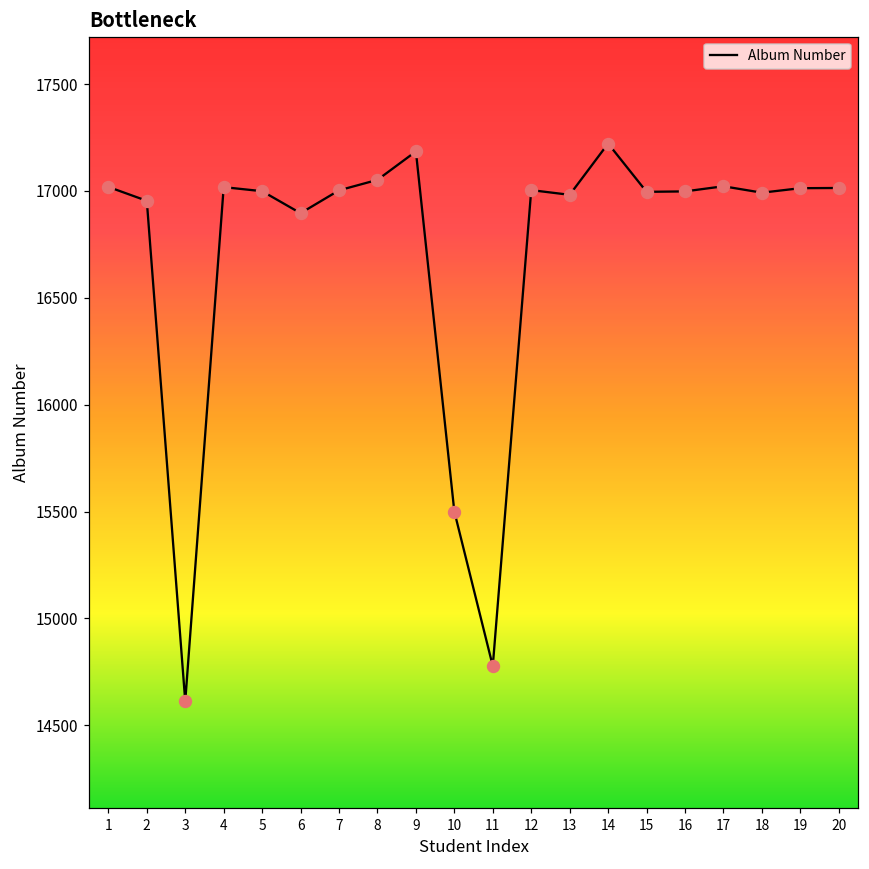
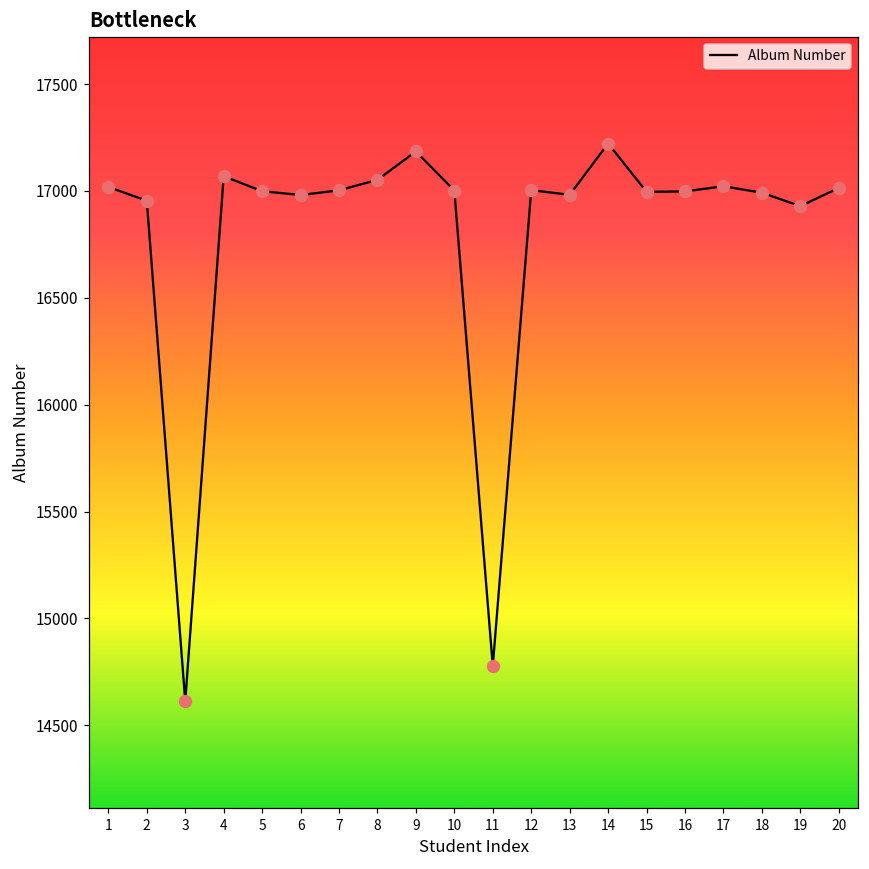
4: 17020 -> 17070
6: 16900 -> 16980
10: 15500 -> 17000
19: 17010 -> 16930
